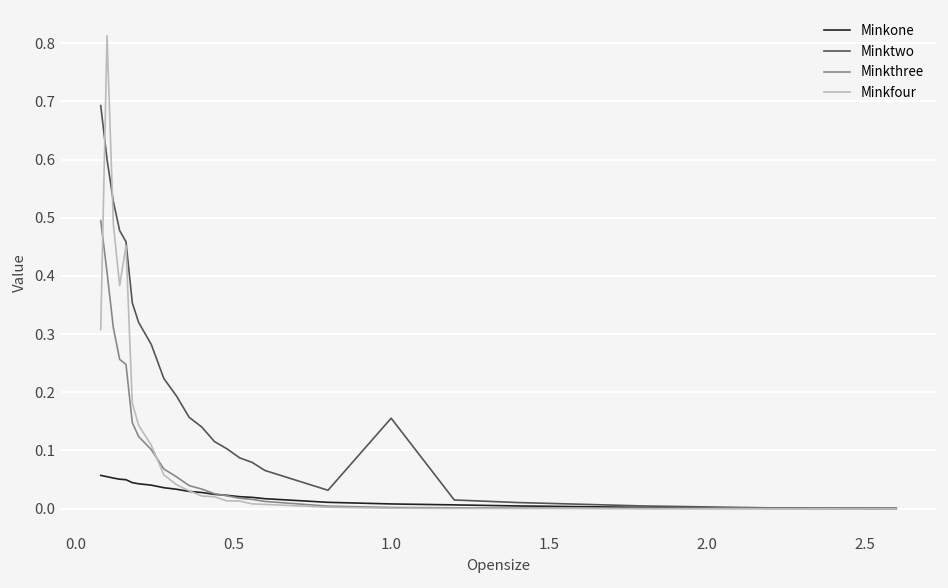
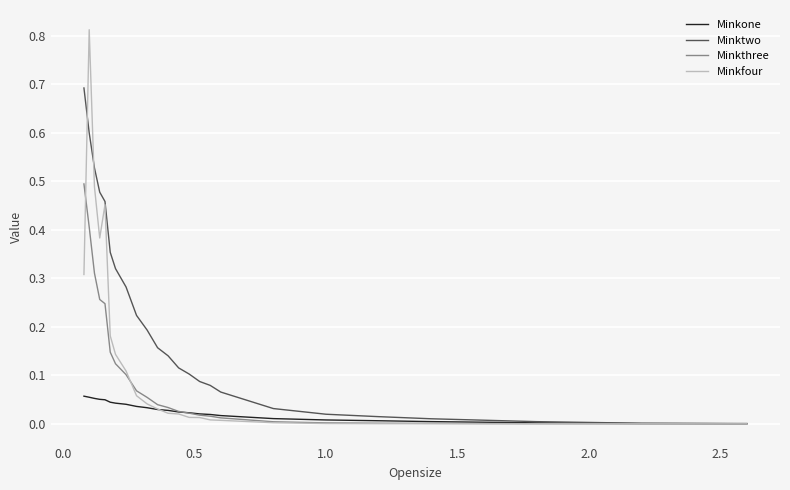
Minktwo, 1.0: 0.16 -> 0.02
